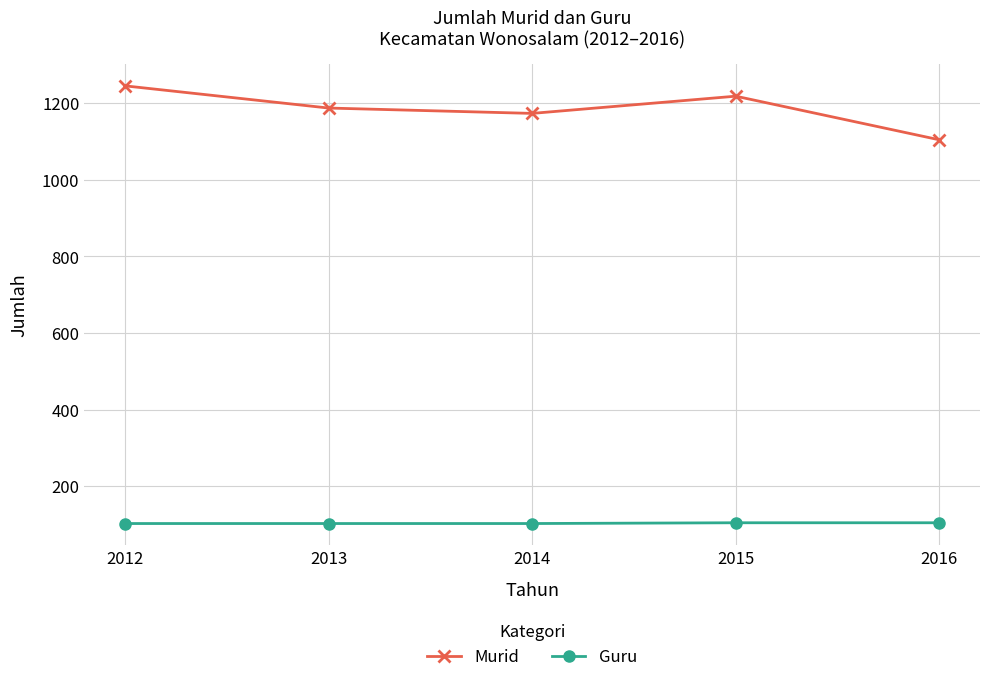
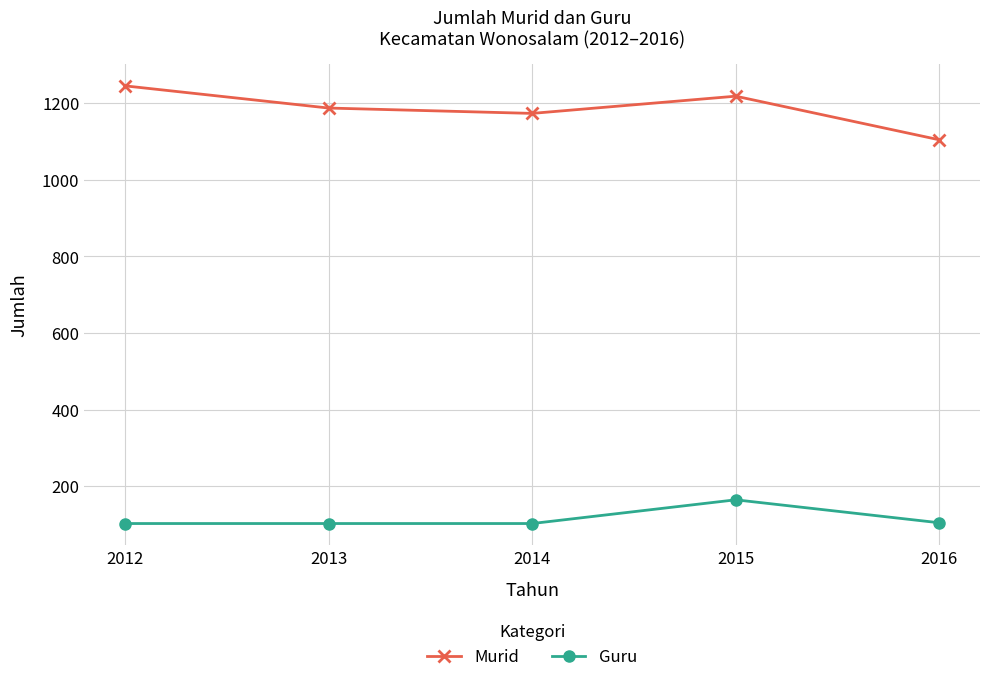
Guru, 2015: 100 -> 160
